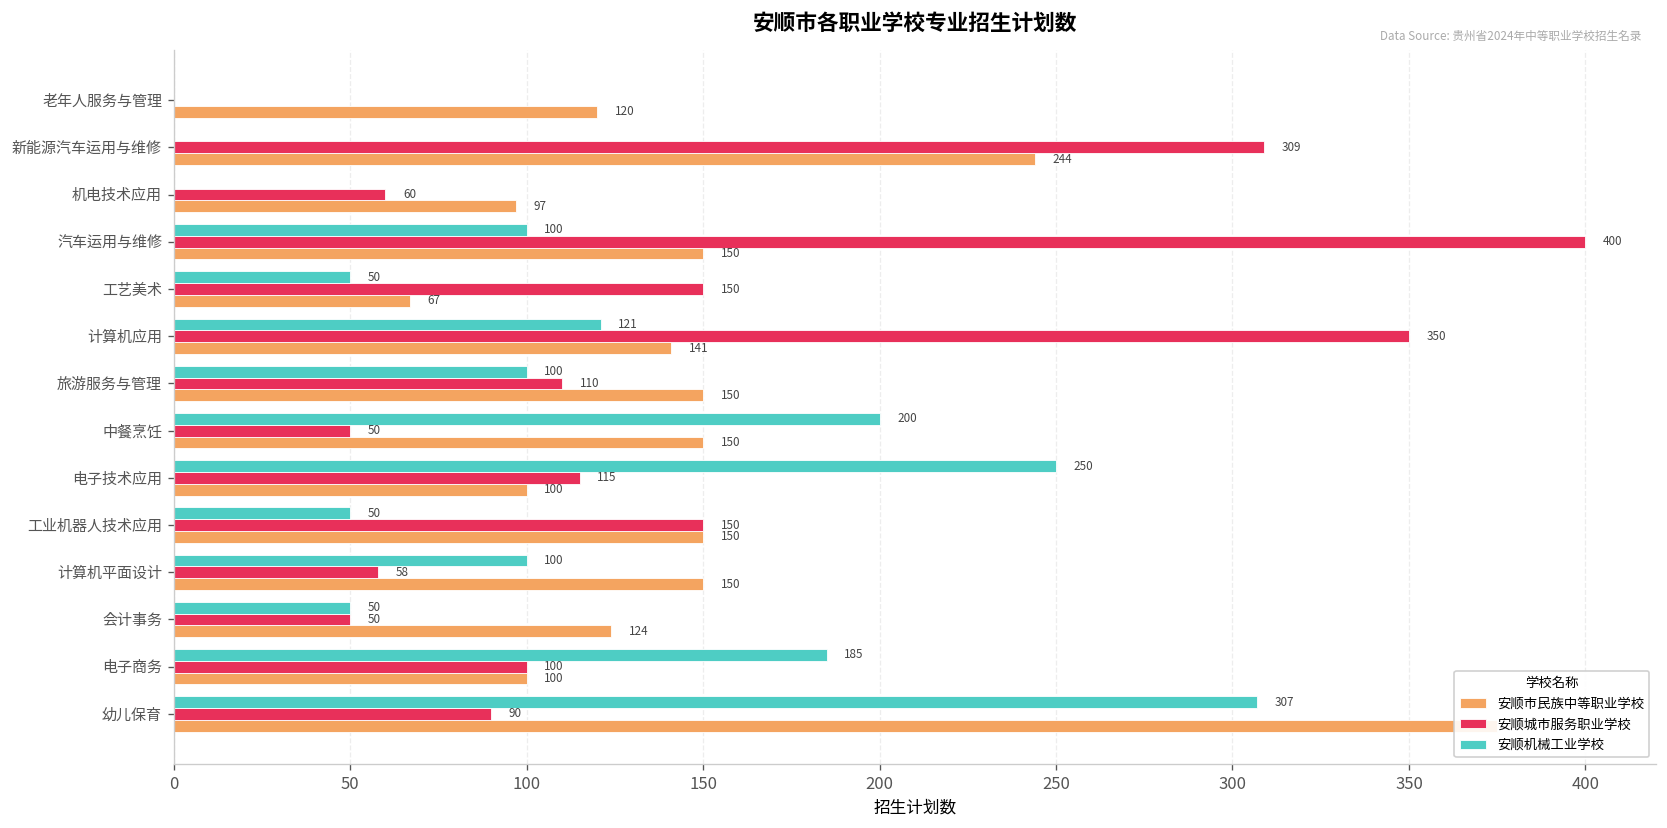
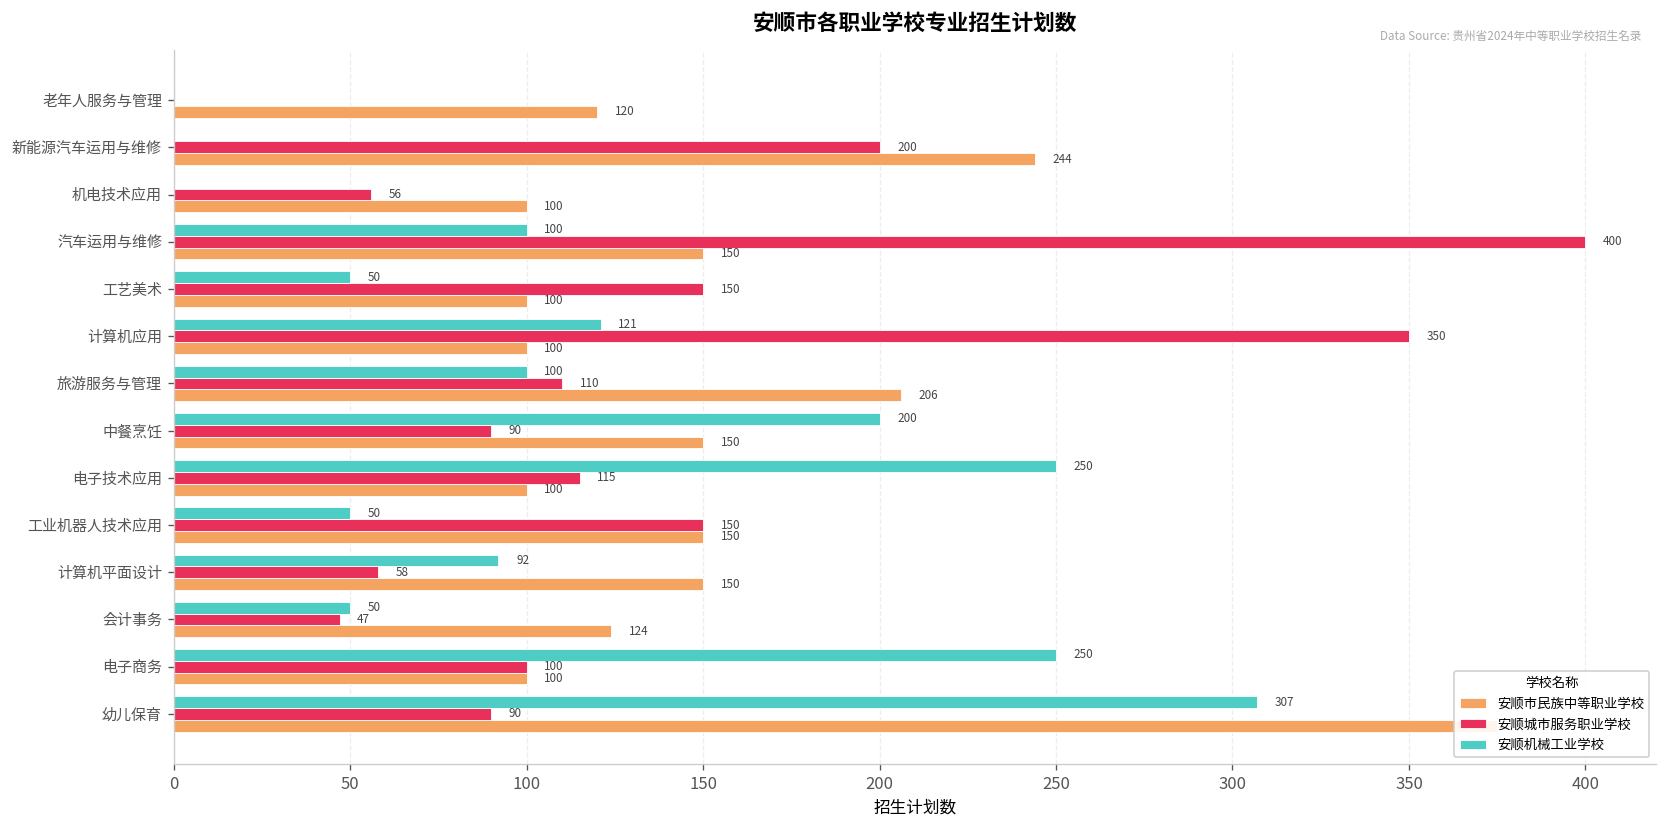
安顺城市服务职业学校, 新能源汽车运用与维修: 309 -> 200
安顺城市服务职业学校, 机电技术应用: 60 -> 56
安顺市民族中等职业学校, 机电技术应用: 97 -> 100
安顺市民族中等职业学校, 工艺美术: 67 -> 100
安顺市民族中等职业学校, 计算机应用: 141 -> 100
安顺市民族中等职业学校, 旅游服务与管理: 150 -> 206
安顺城市服务职业学校, 中餐烹饪: 50 -> 90
安顺机械工业学校, 计算机平面设计: 100 -> 92
安顺城市服务职业学校, 会计事务: 50 -> 47
安顺机械工业学校, 电子商务: 185 -> 250
